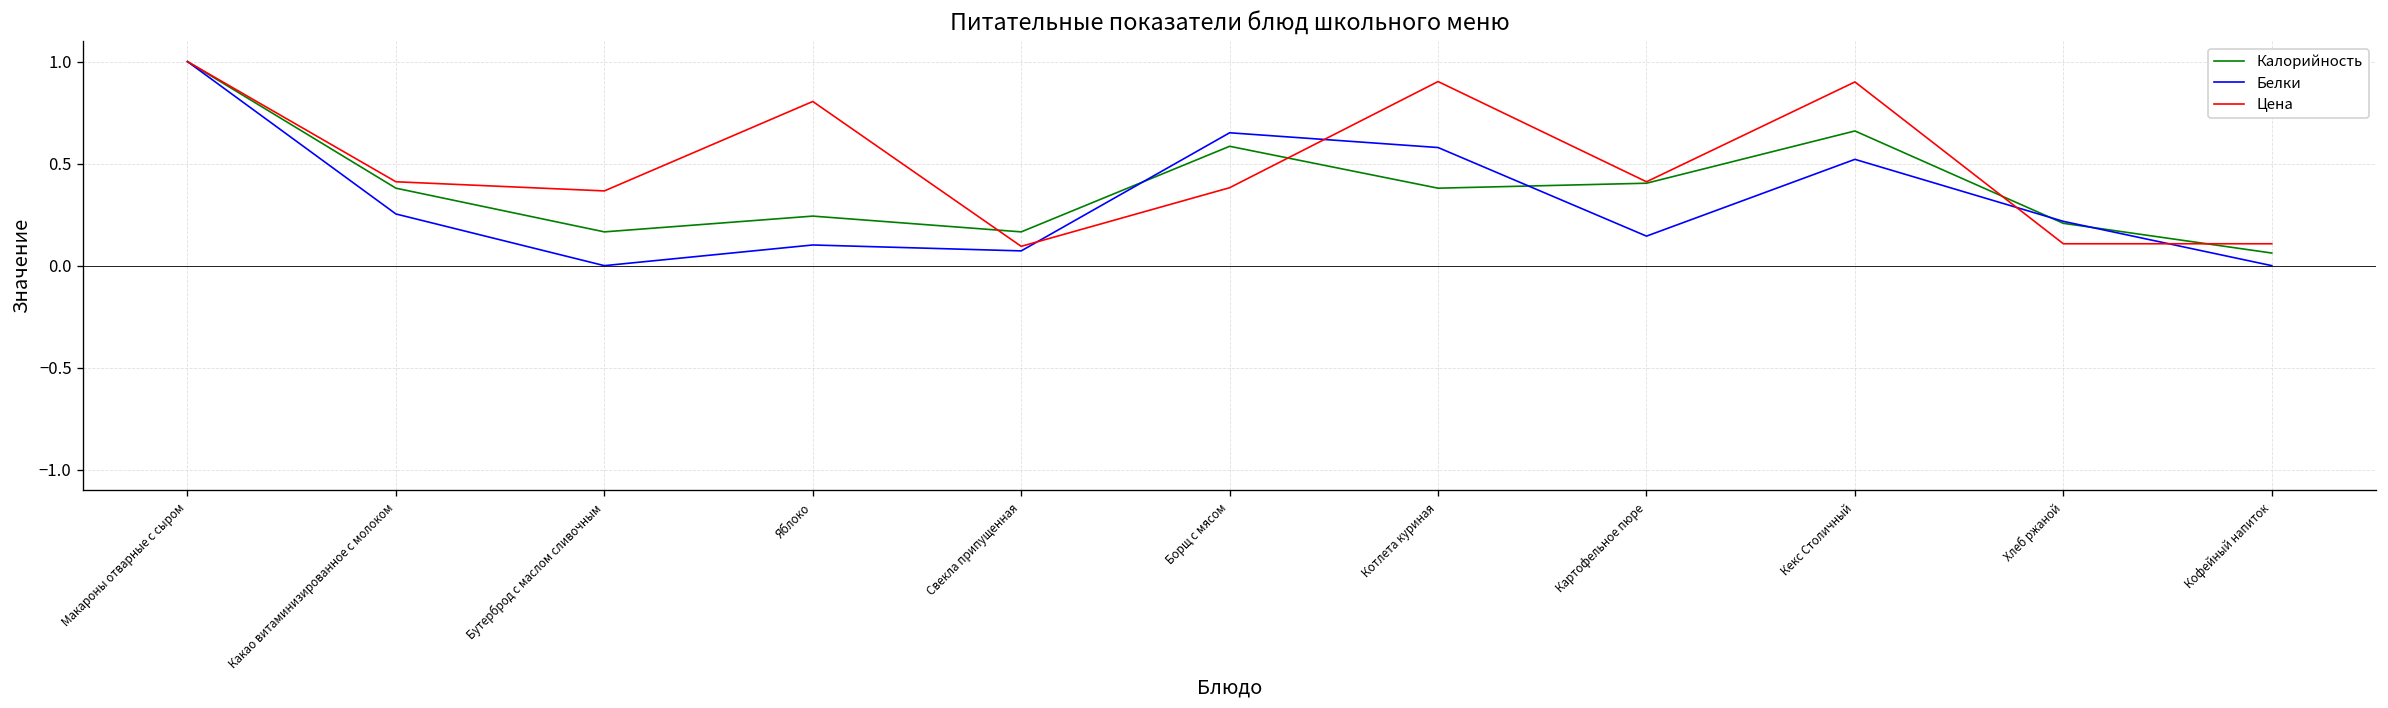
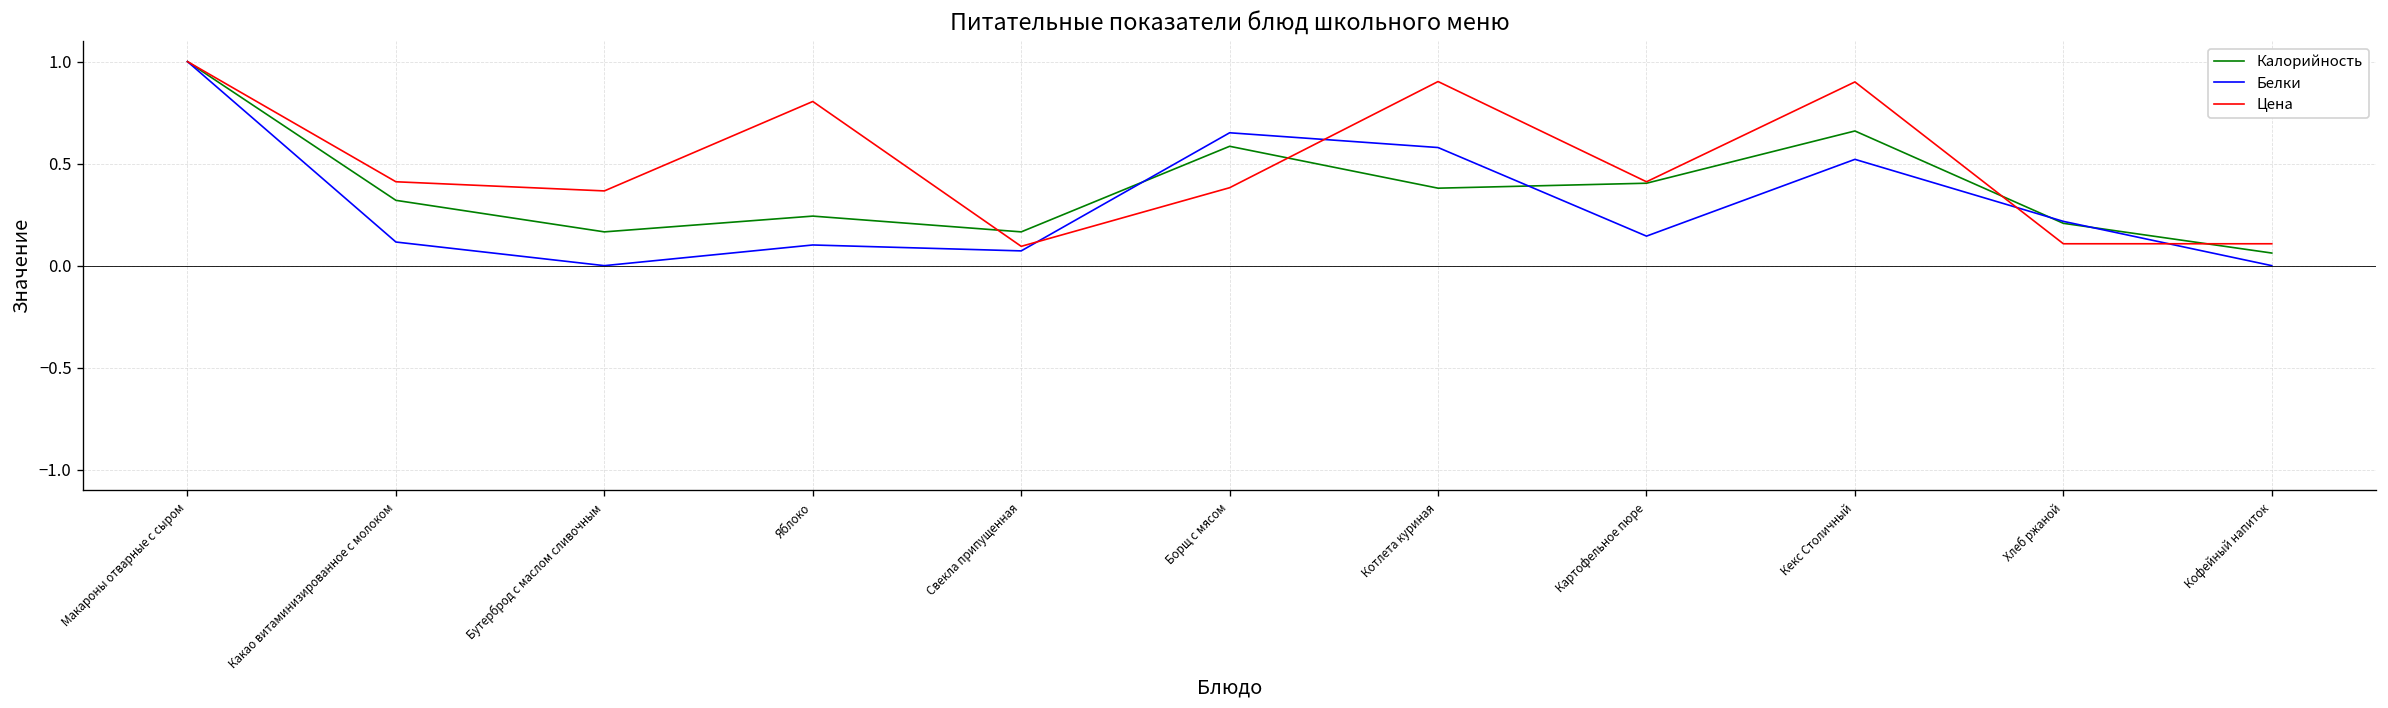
Калорийность, Какао витаминизированное с молоком: 0.38 -> 0.32
Белки, Какао витаминизированное с молоком: 0.25 -> 0.12
